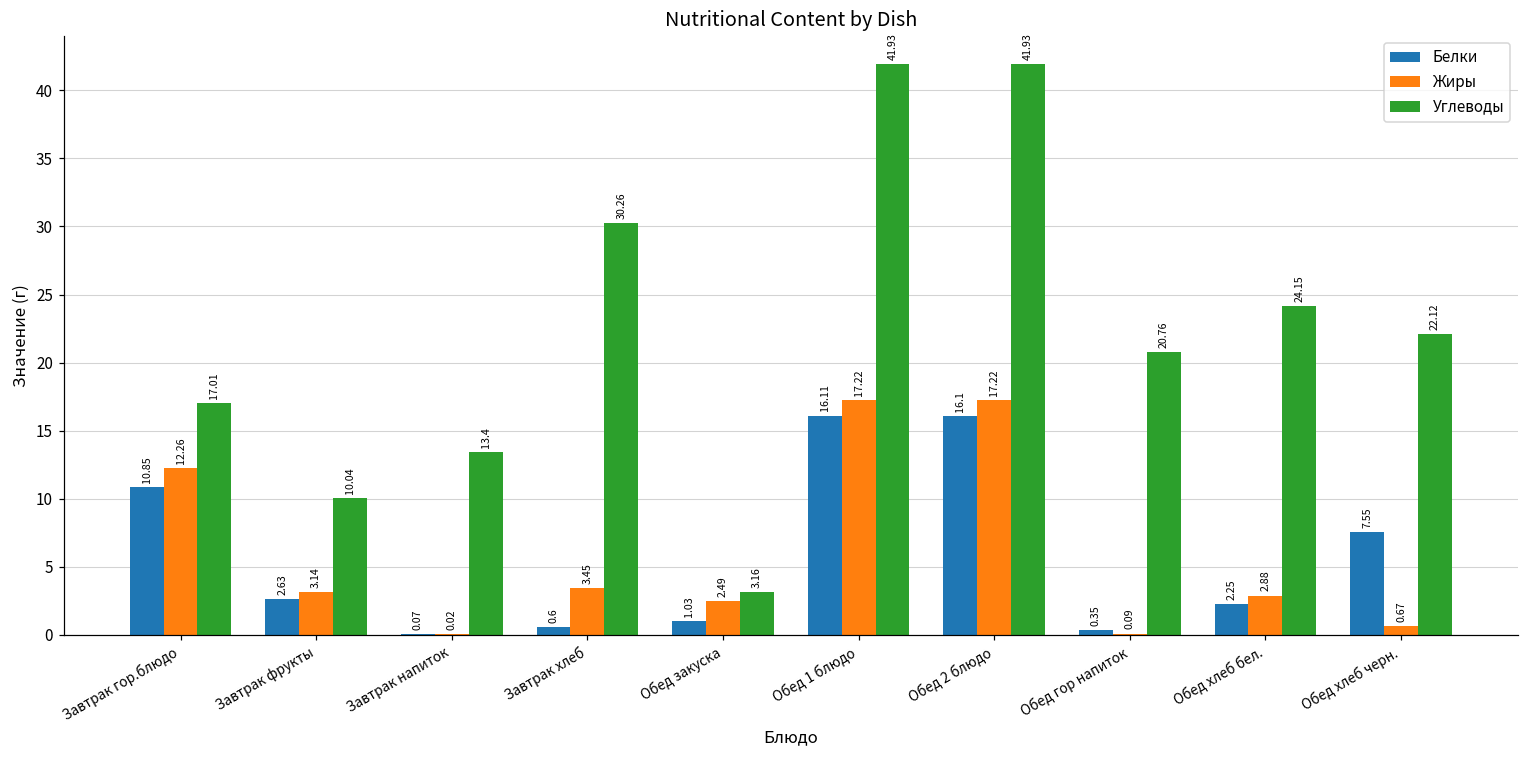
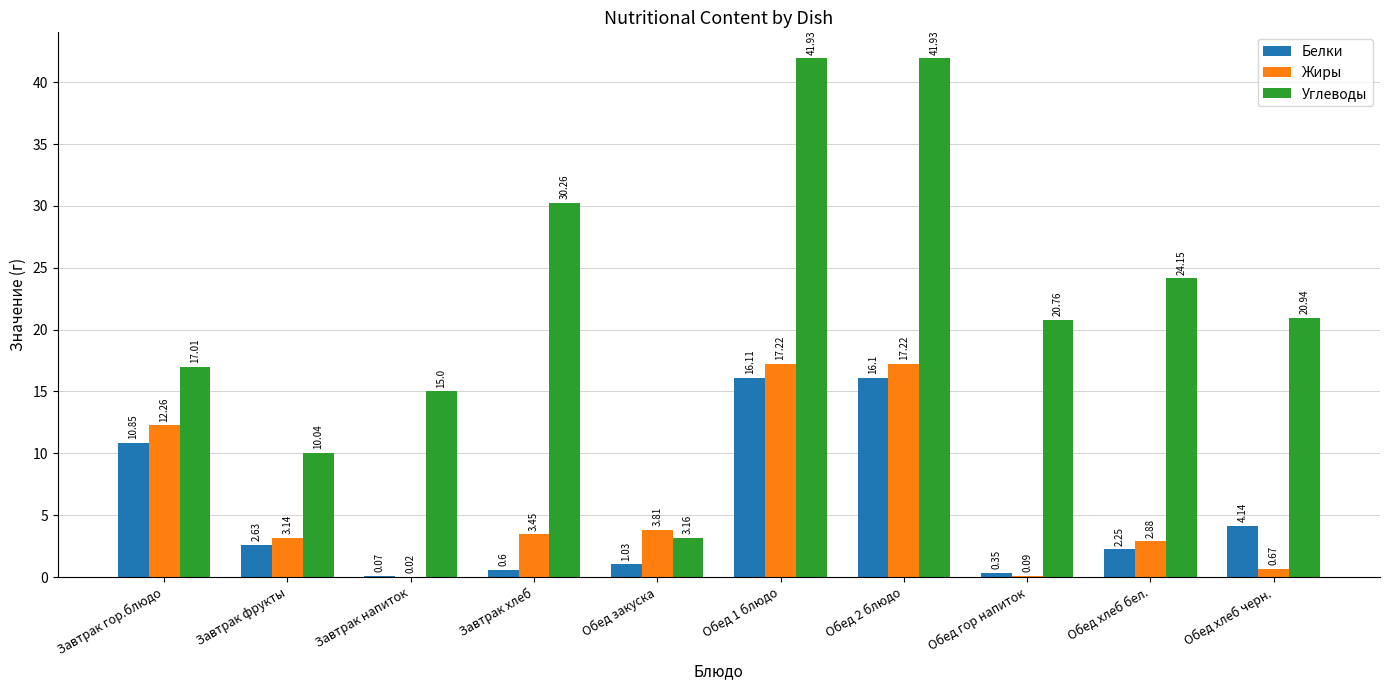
Углеводы, Завтрак напиток: 13.4 -> 15.0
Жиры, Обед закуска: 2.49 -> 3.81
Белки, Обед хлеб черн.: 7.55 -> 4.14
Углеводы, Обед хлеб черн.: 22.12 -> 20.94
